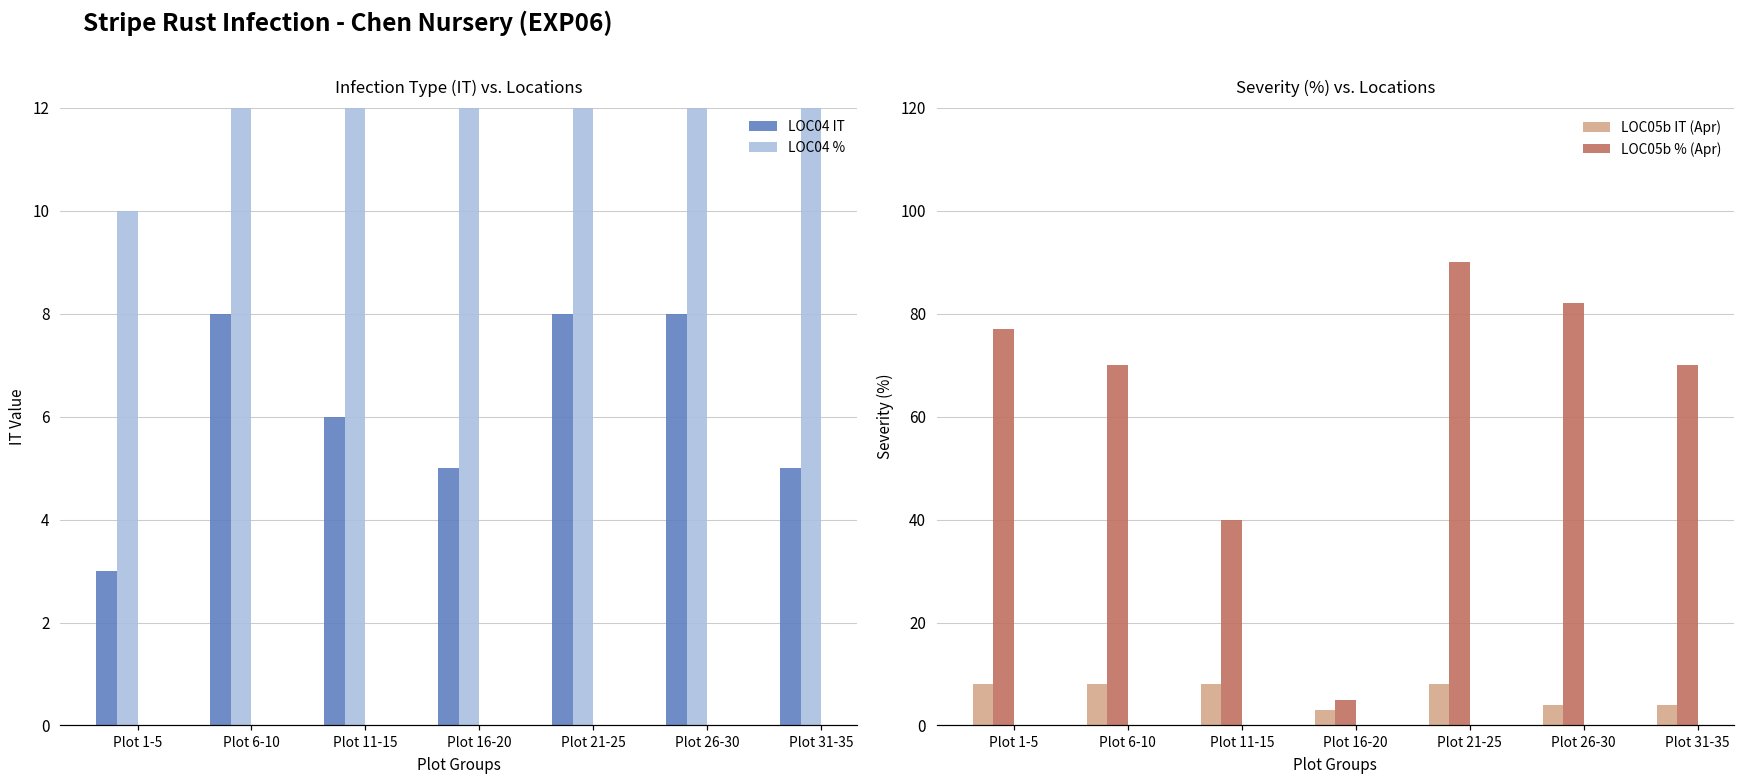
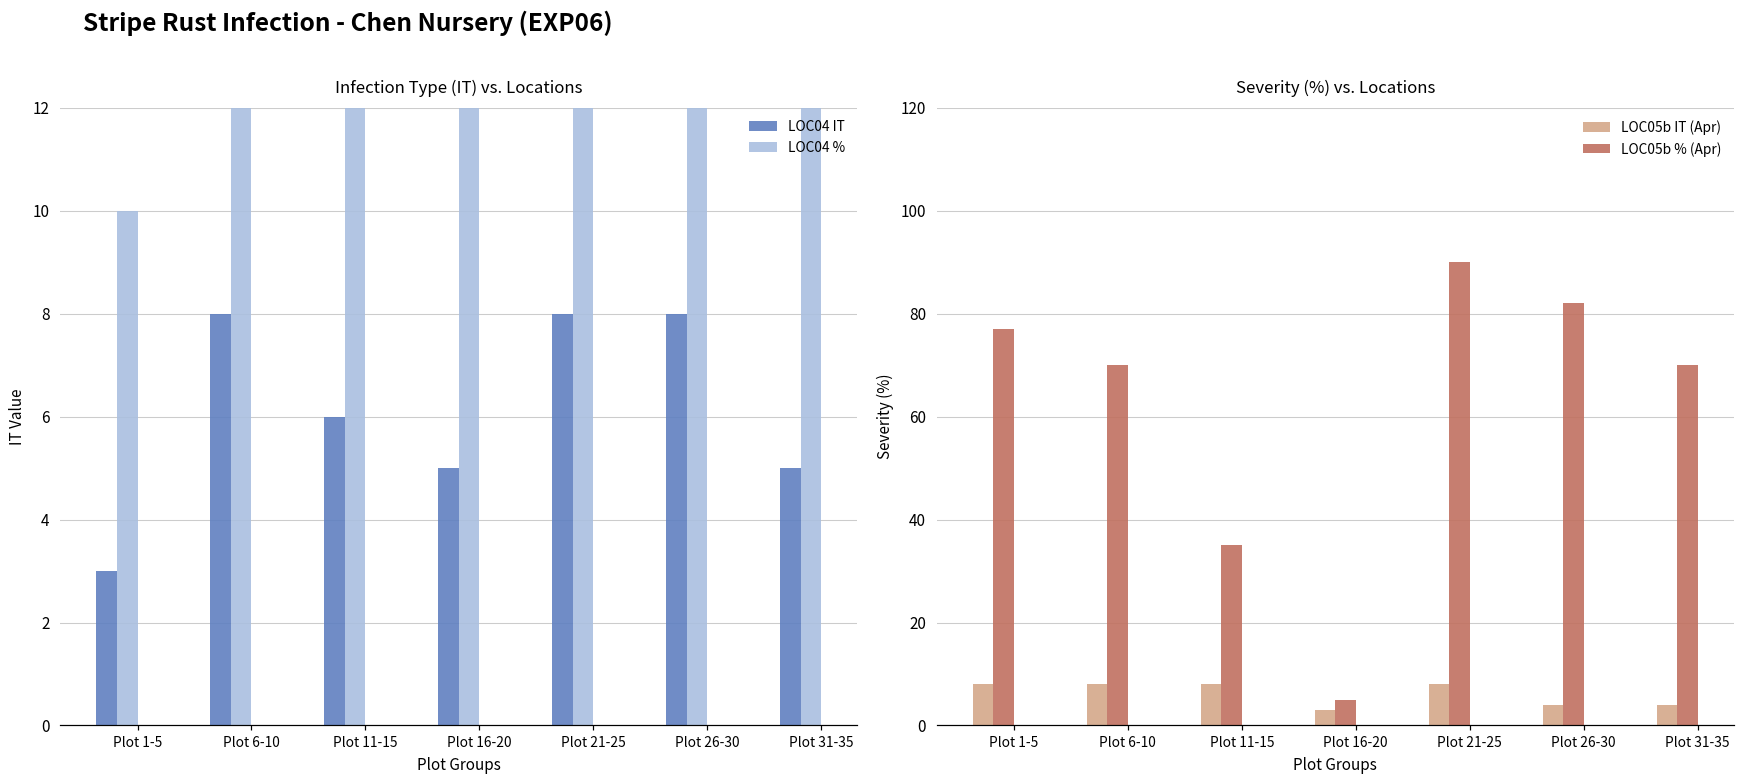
Severity (%) vs. Locations, LOC05b % (Apr), Plot 11-15: 40 -> 35
